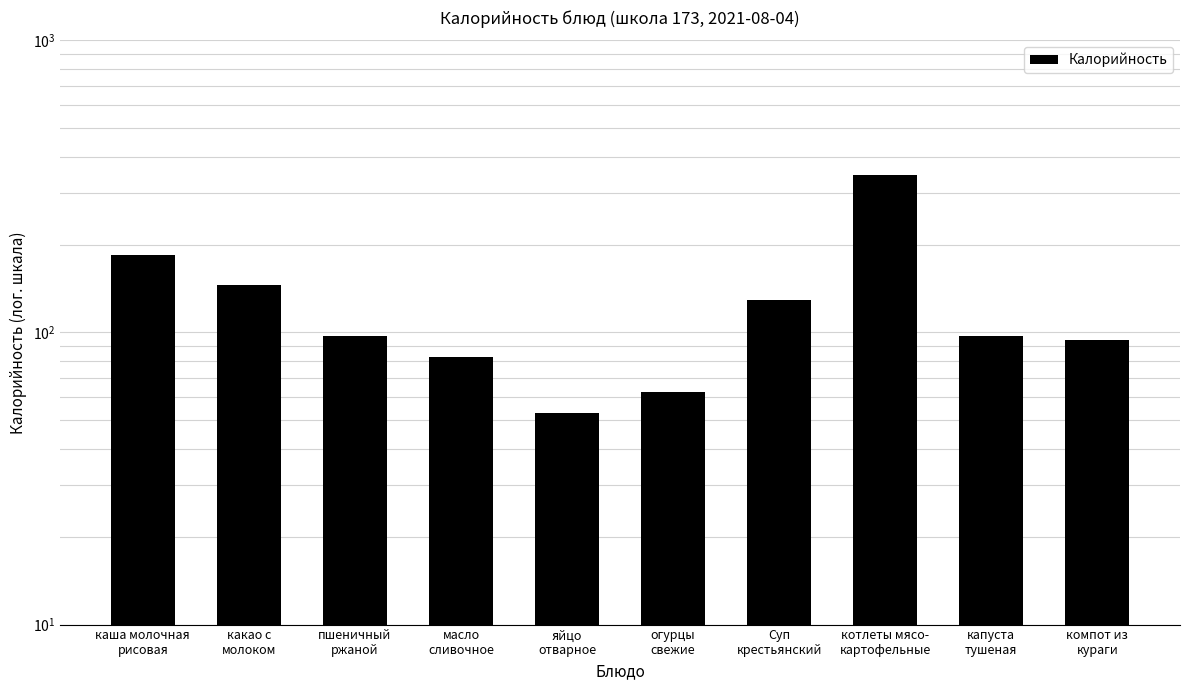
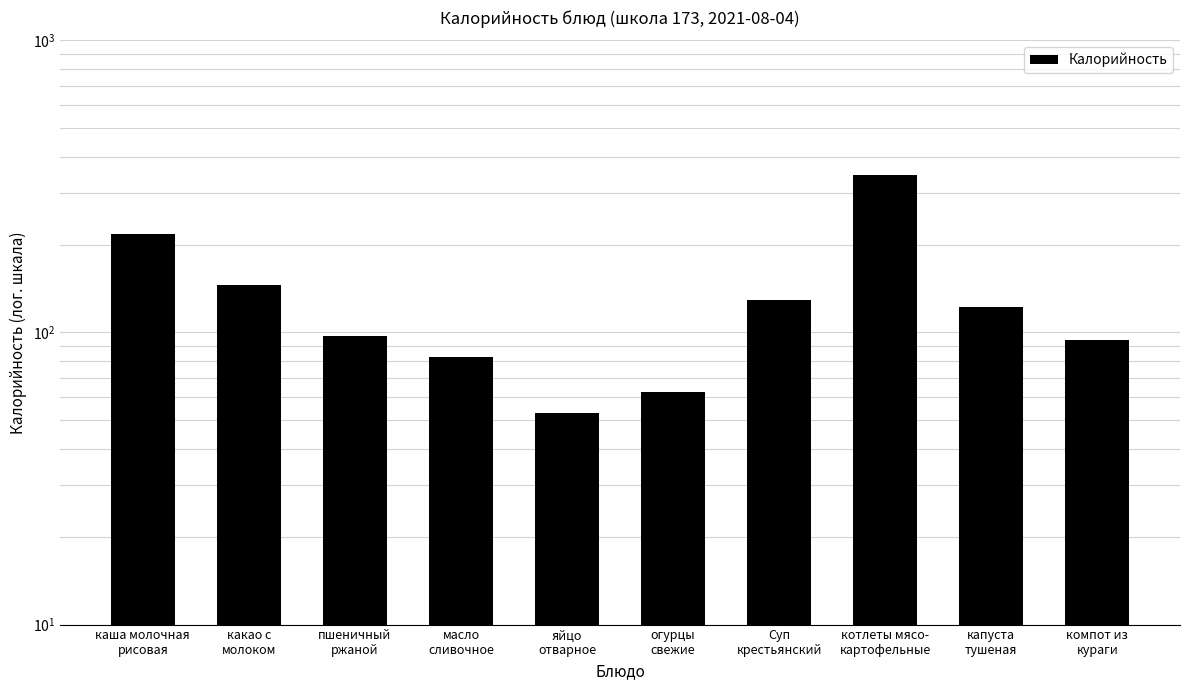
каша молочная рисовая: 180 -> 220
капуста тушеная: 97 -> 122
